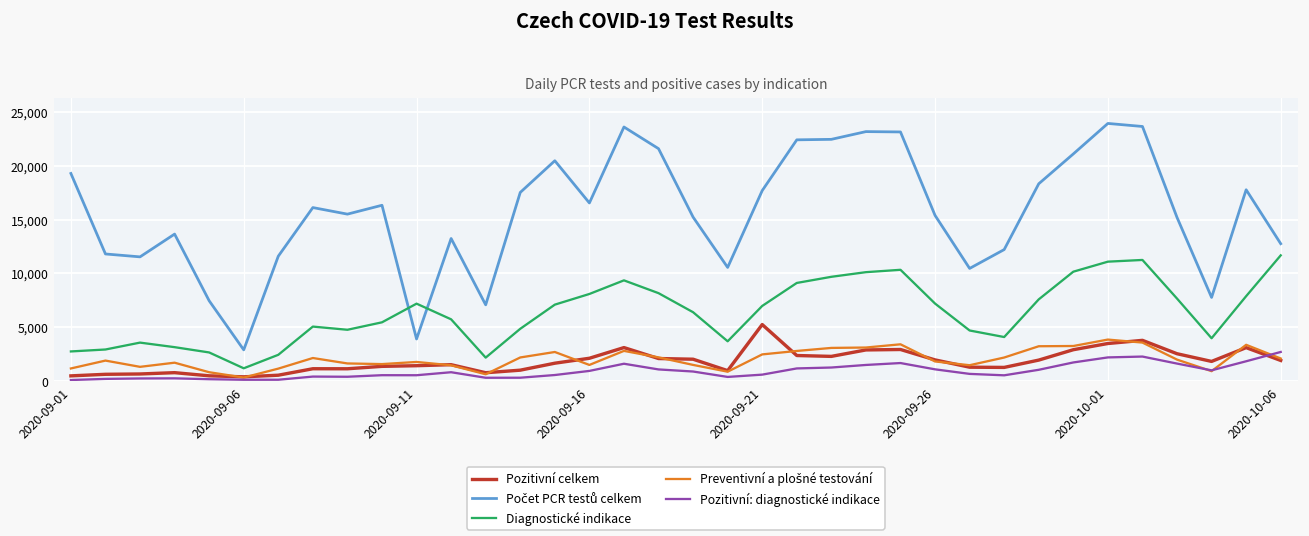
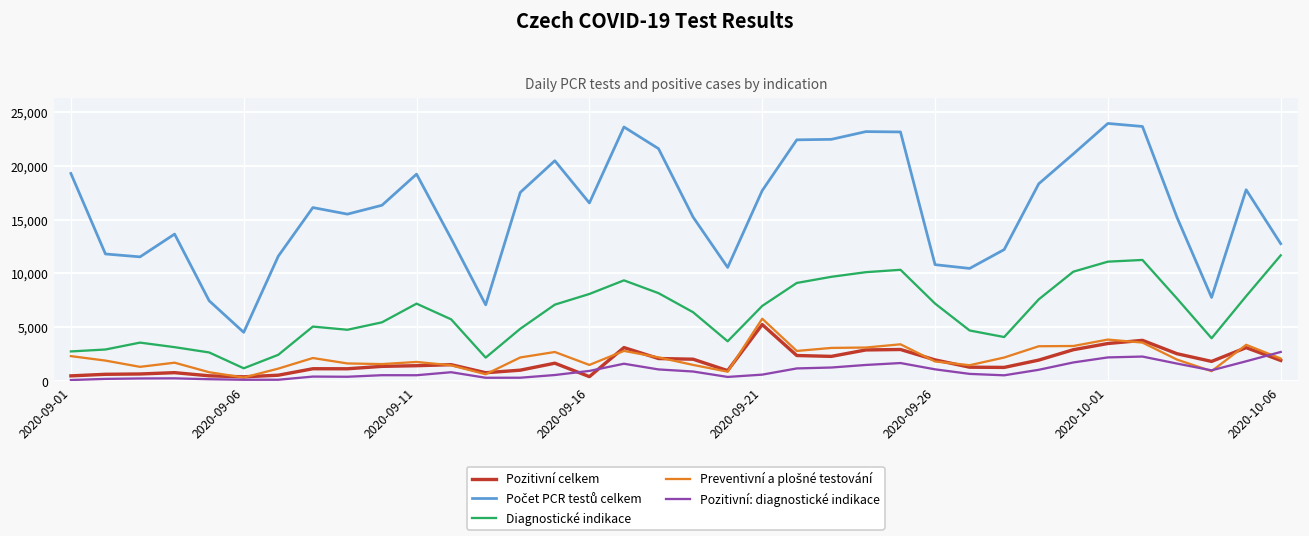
Preventivní a plošné testování, 2020-09-01: 1,000 -> 2,000
Počet PCR testů celkem, 2020-09-06: 3,000 -> 5,000
Počet PCR testů celkem, 2020-09-11: 4,000 -> 19,000
Pozitivní celkem, 2020-09-16: 2,000 -> 0
Preventivní a plošné testování, 2020-09-21: 2,000 -> 6,000
Počet PCR testů celkem, 2020-09-26: 15,000 -> 11,000
